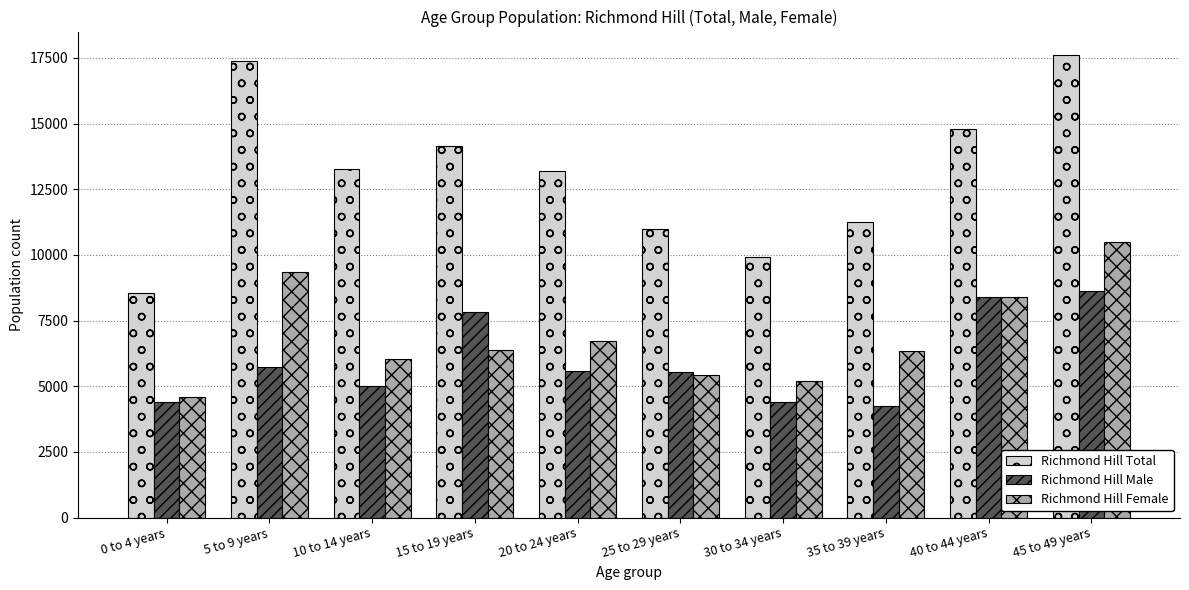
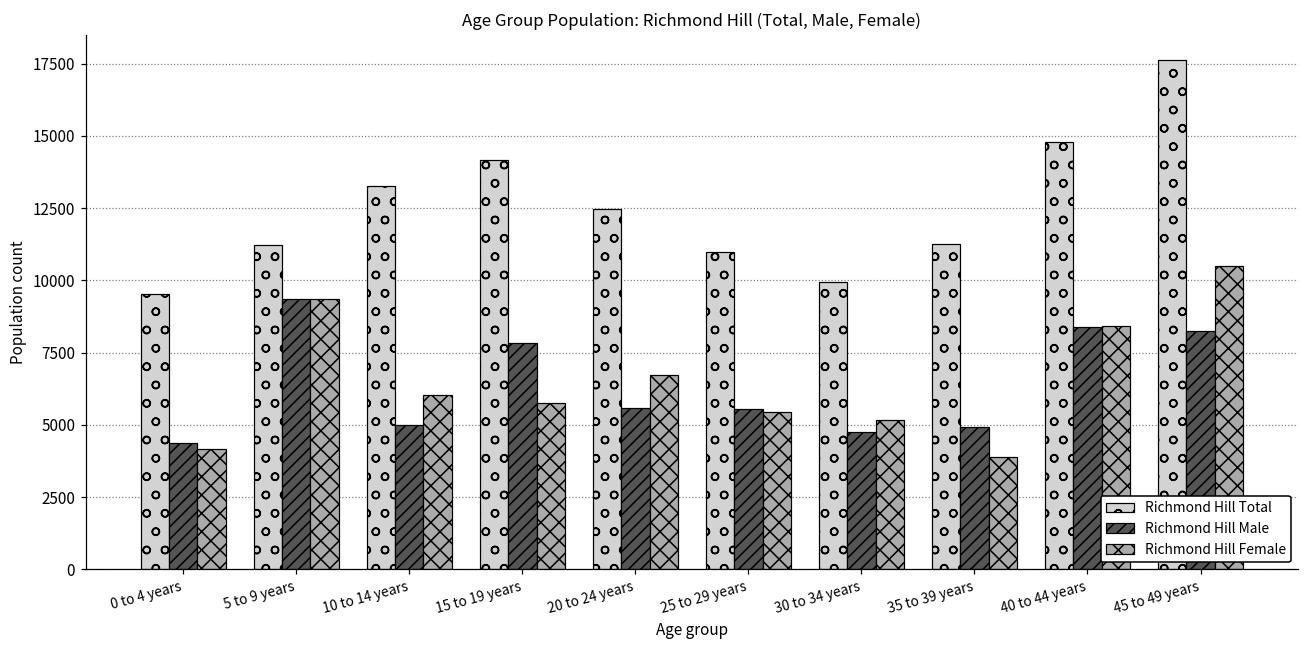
Richmond Hill Total, 0 to 4 years: 8600 -> 9500
Richmond Hill Female, 0 to 4 years: 4600 -> 4200
Richmond Hill Total, 5 to 9 years: 17400 -> 11200
Richmond Hill Male, 5 to 9 years: 5700 -> 9400
Richmond Hill Female, 15 to 19 years: 6400 -> 5800
Richmond Hill Total, 20 to 24 years: 13200 -> 12500
Richmond Hill Male, 30 to 34 years: 4400 -> 4800
Richmond Hill Male, 35 to 39 years: 4200 -> 4900
Richmond Hill Female, 35 to 39 years: 6300 -> 3900
Richmond Hill Male, 45 to 49 years: 8600 -> 8200
